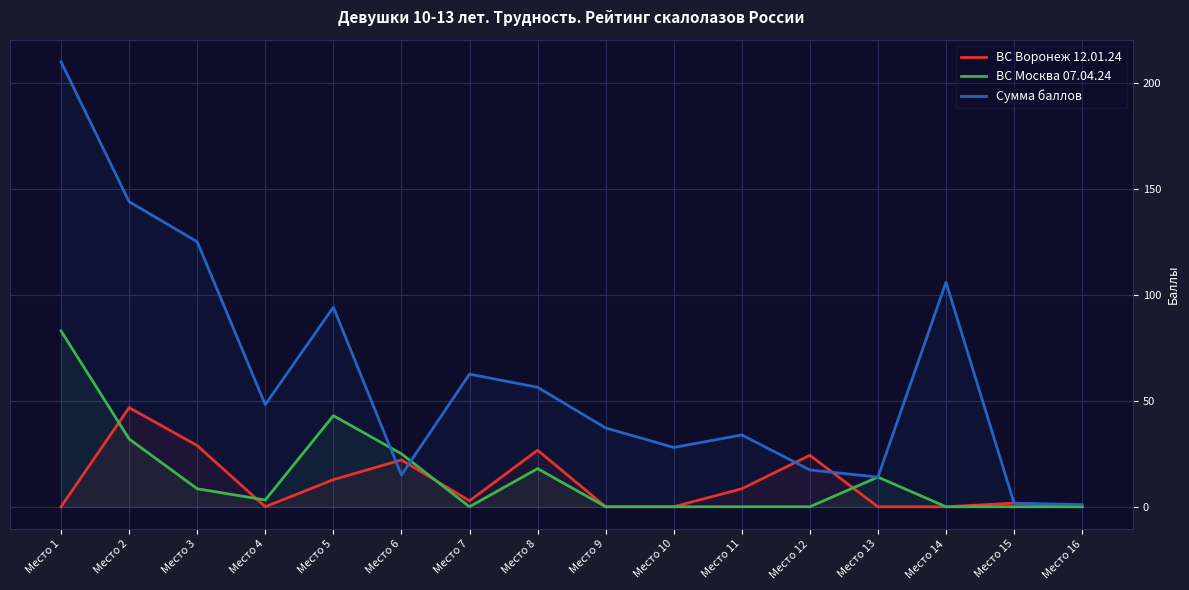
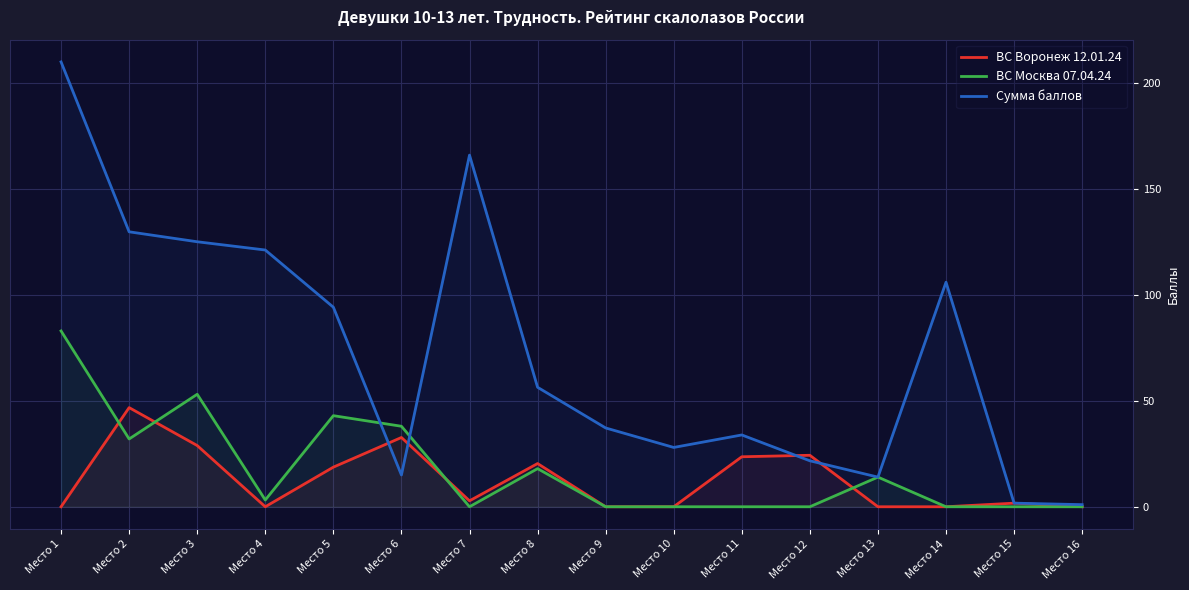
Сумма баллов, Место 2: 144 -> 130
ВС Москва 07.04.24, Место 3: 9 -> 53
Сумма баллов, Место 4: 48 -> 121
ВС Воронеж 12.01.24, Место 5: 13 -> 19
ВС Воронеж 12.01.24, Место 6: 22 -> 33
ВС Москва 07.04.24, Место 6: 25 -> 38
Сумма баллов, Место 7: 63 -> 166
ВС Воронеж 12.01.24, Место 8: 27 -> 20
ВС Воронеж 12.01.24, Место 11: 9 -> 24
Сумма баллов, Место 12: 17 -> 22
